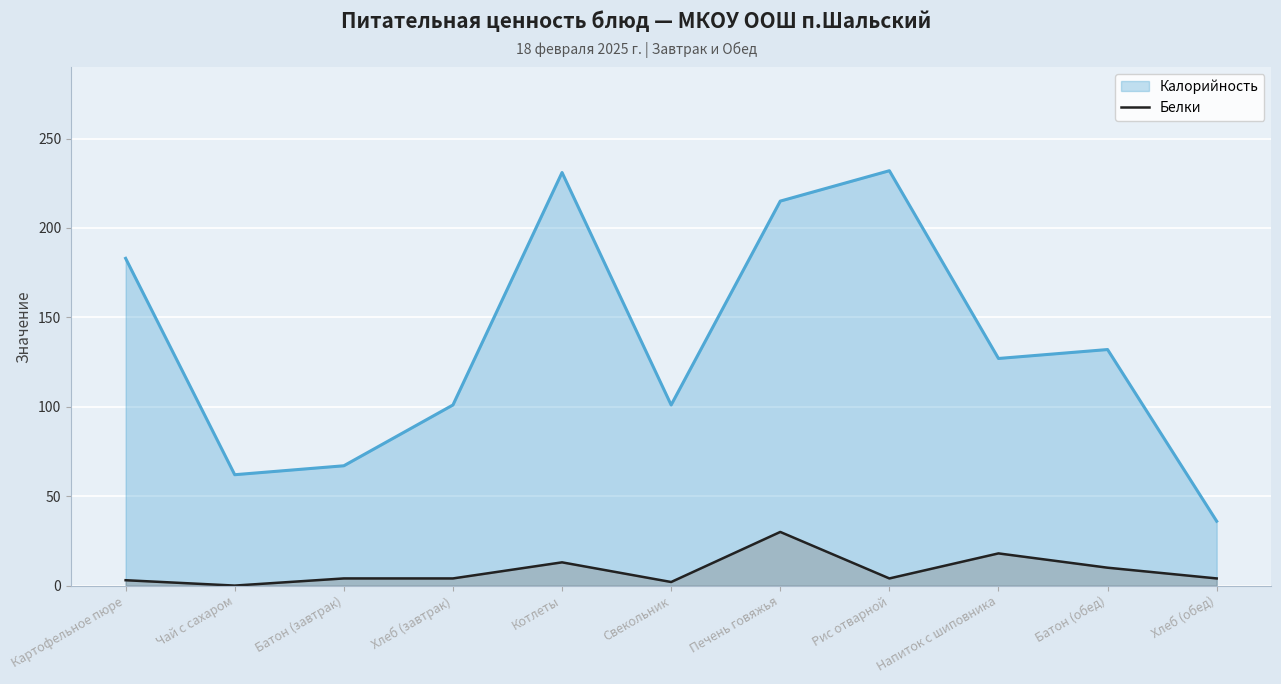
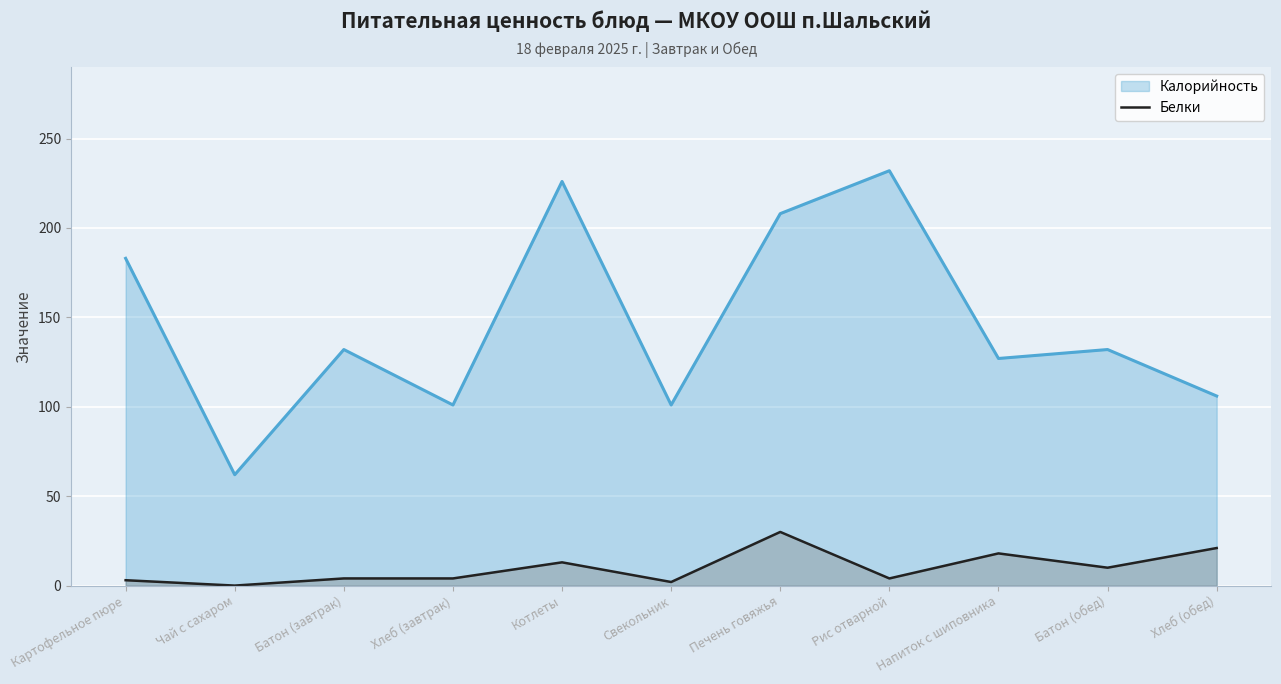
Калорийность, Батон (завтрак): 67 -> 132
Калорийность, Котлеты: 231 -> 226
Калорийность, Печень говяжья: 215 -> 208
Калорийность, Хлеб (обед): 36 -> 106
Белки, Хлеб (обед): 4 -> 21
